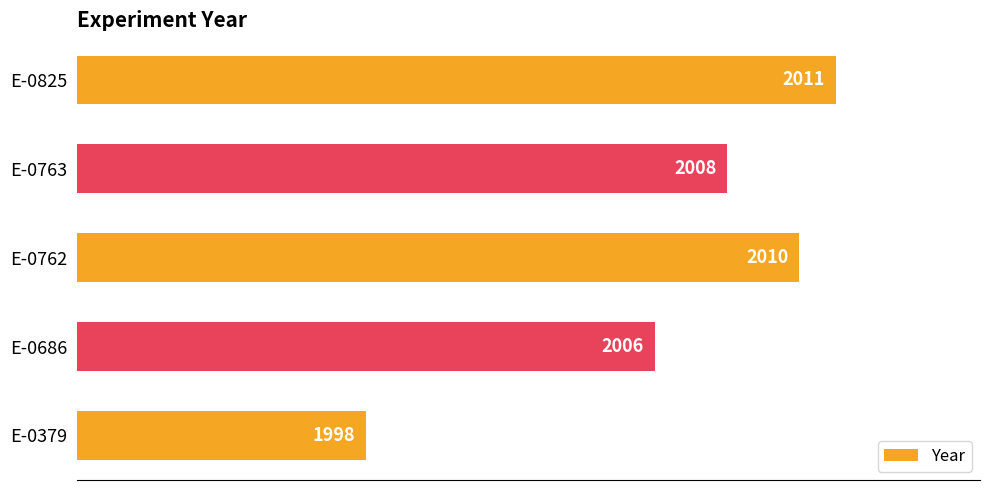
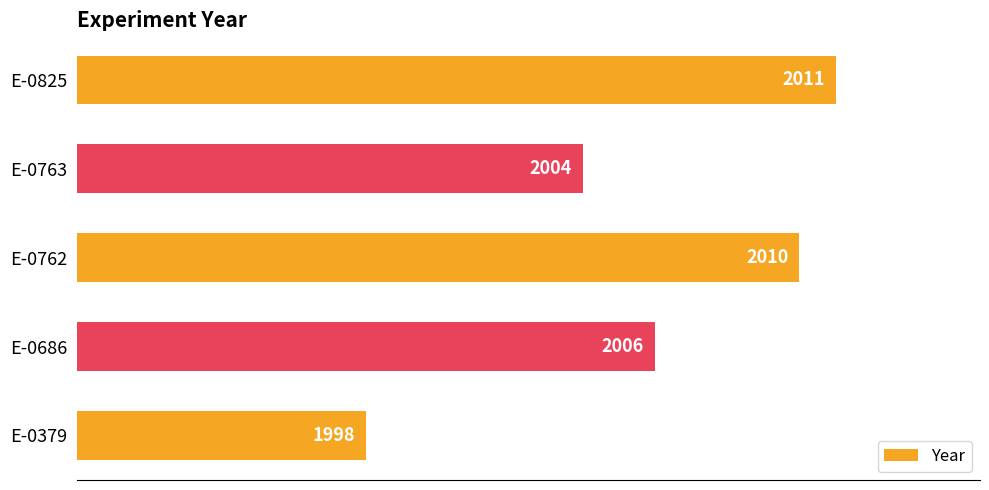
E-0763: 2008 -> 2004
